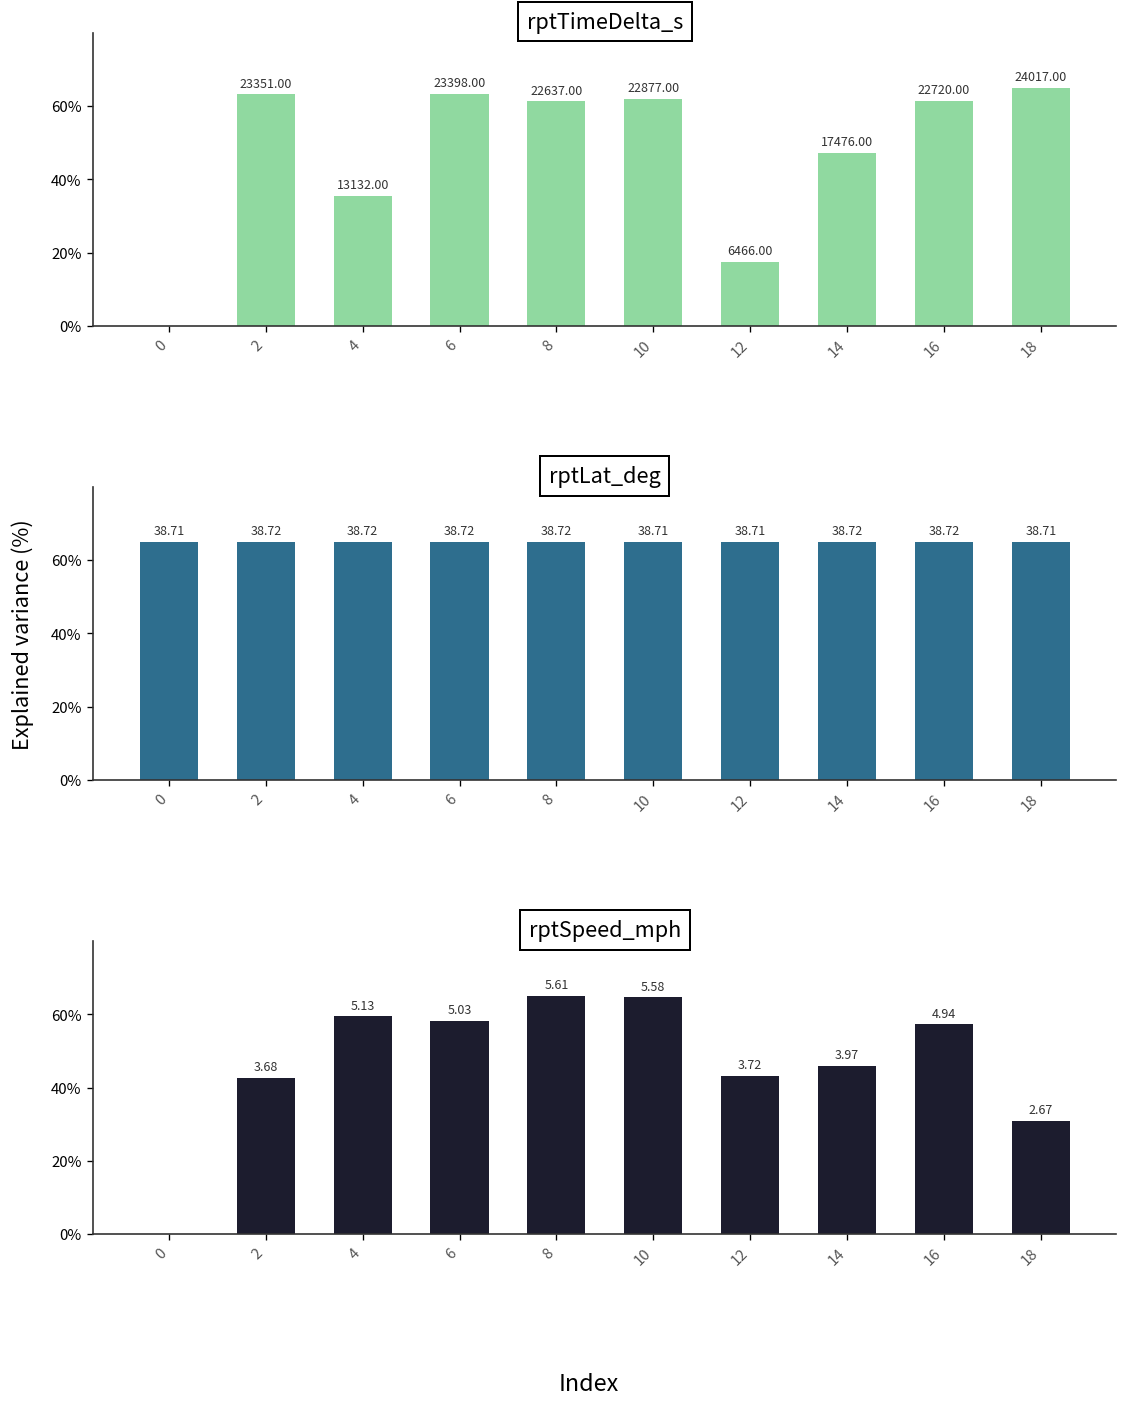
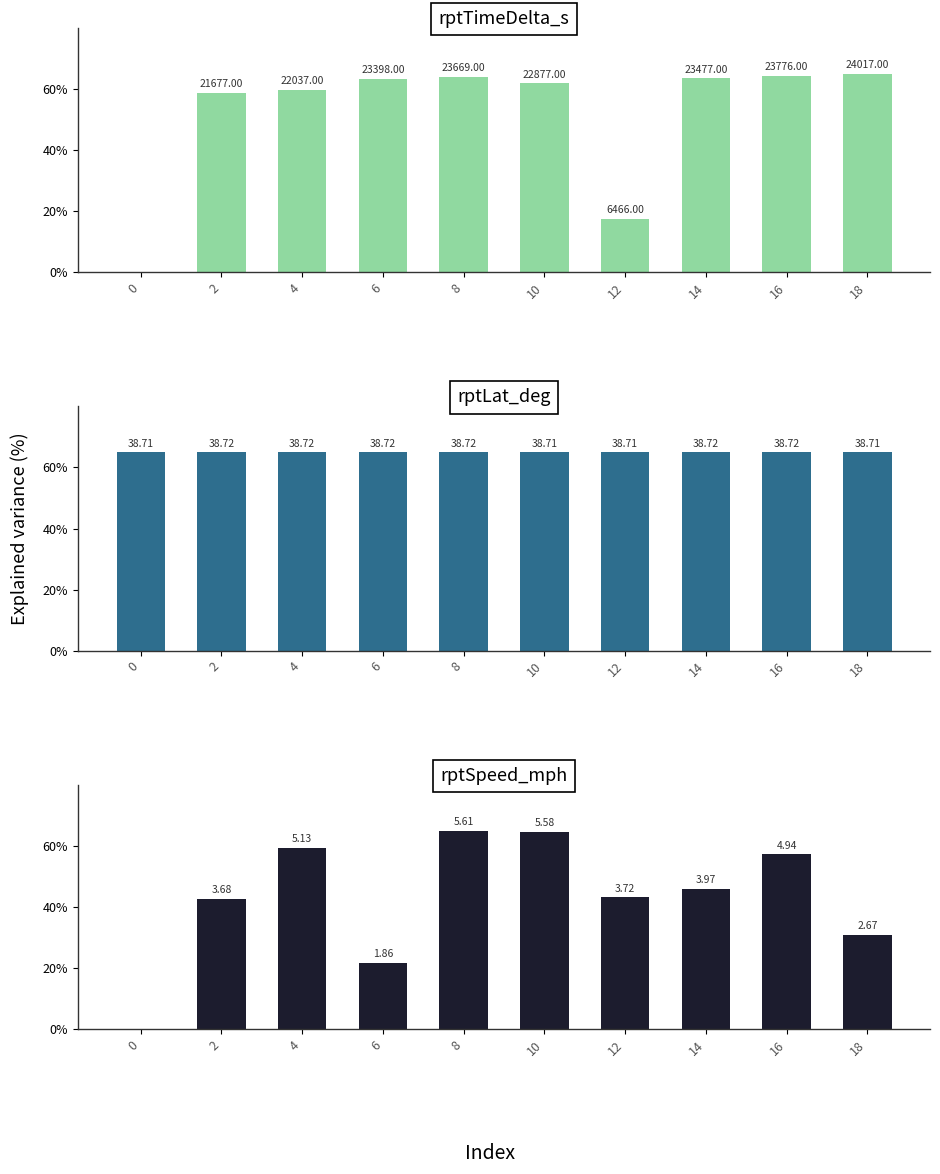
rptTimeDelta_s, 2: 23351.00 -> 21677.00
rptTimeDelta_s, 4: 13132.00 -> 22037.00
rptTimeDelta_s, 8: 22637.00 -> 23669.00
rptTimeDelta_s, 14: 17476.00 -> 23477.00
rptTimeDelta_s, 16: 22720.00 -> 23776.00
rptSpeed_mph, 6: 5.03 -> 1.86
